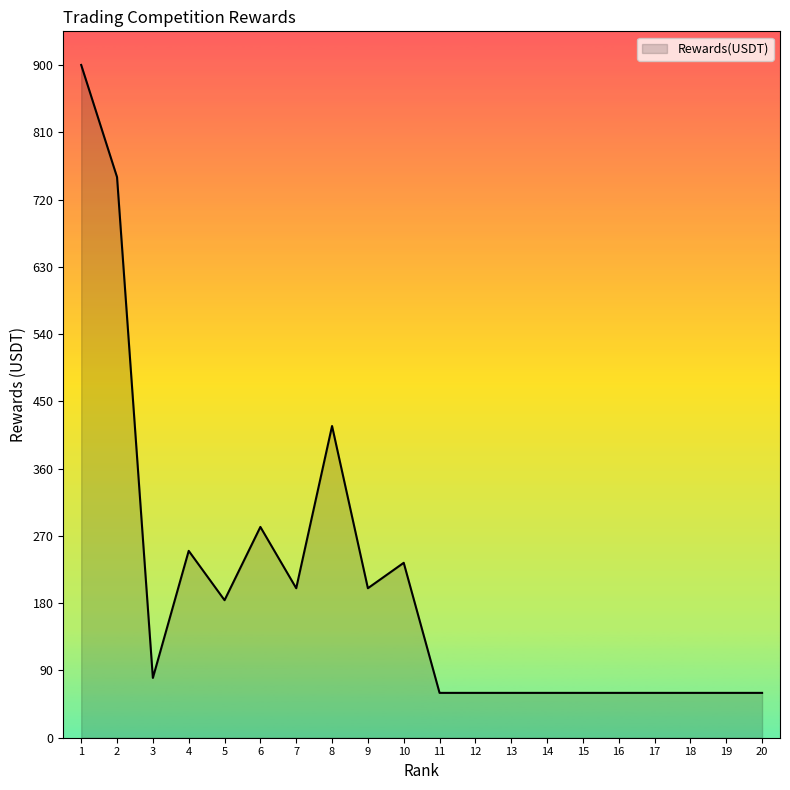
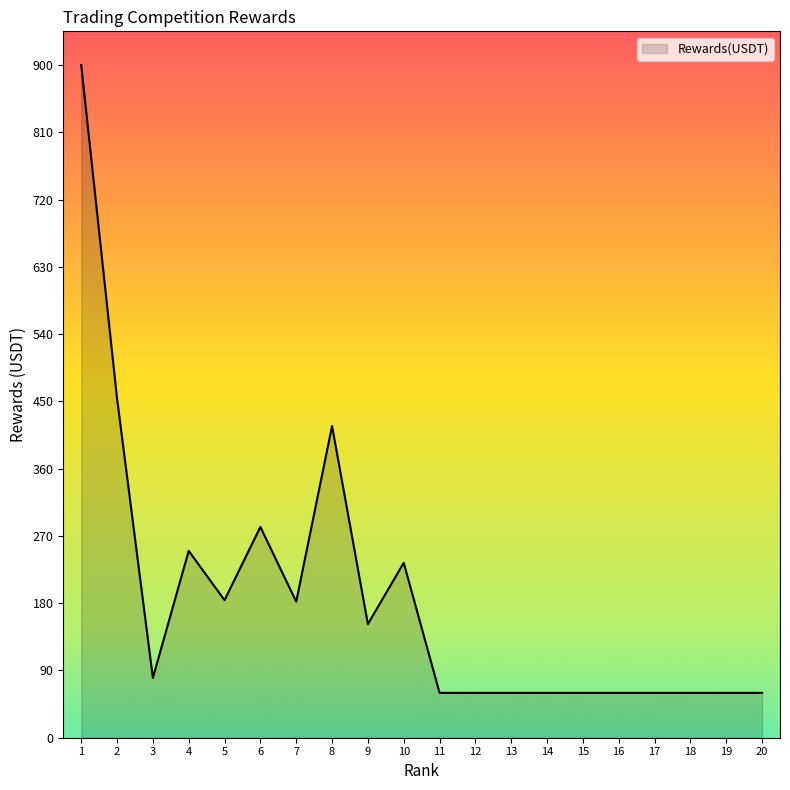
2: 750 -> 450
7: 200 -> 180
9: 200 -> 150
